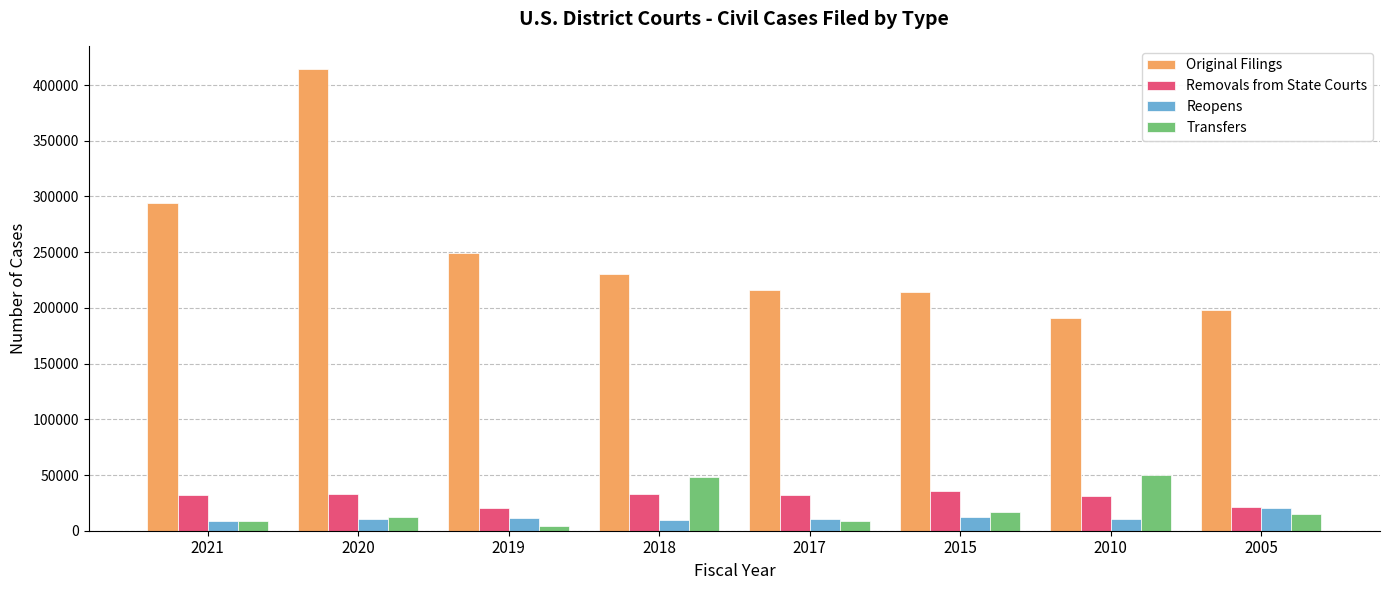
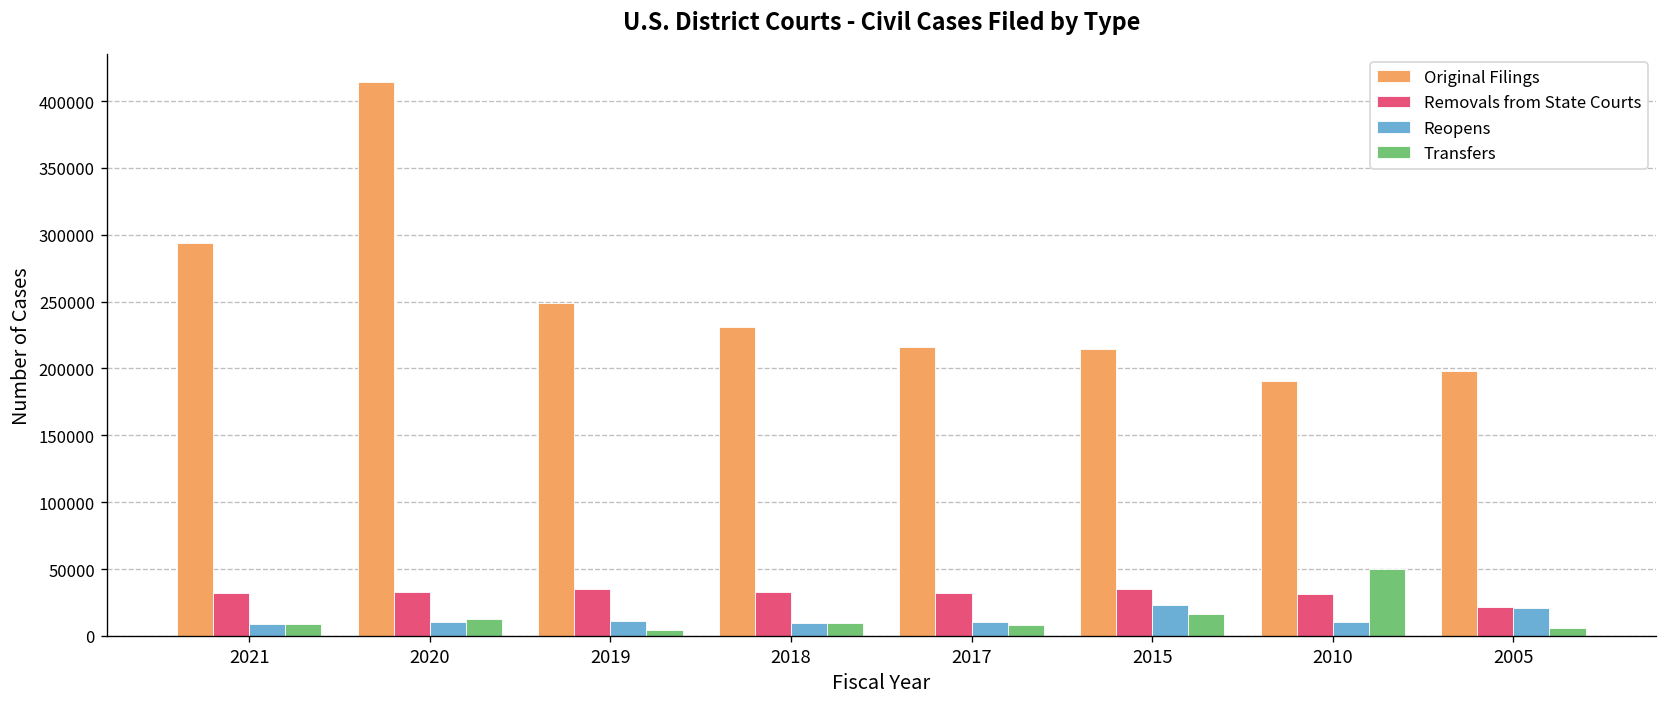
Removals from State Courts, 2019: 20000 -> 35000
Transfers, 2018: 48000 -> 10000
Reopens, 2015: 12000 -> 23000
Transfers, 2005: 15000 -> 6000
